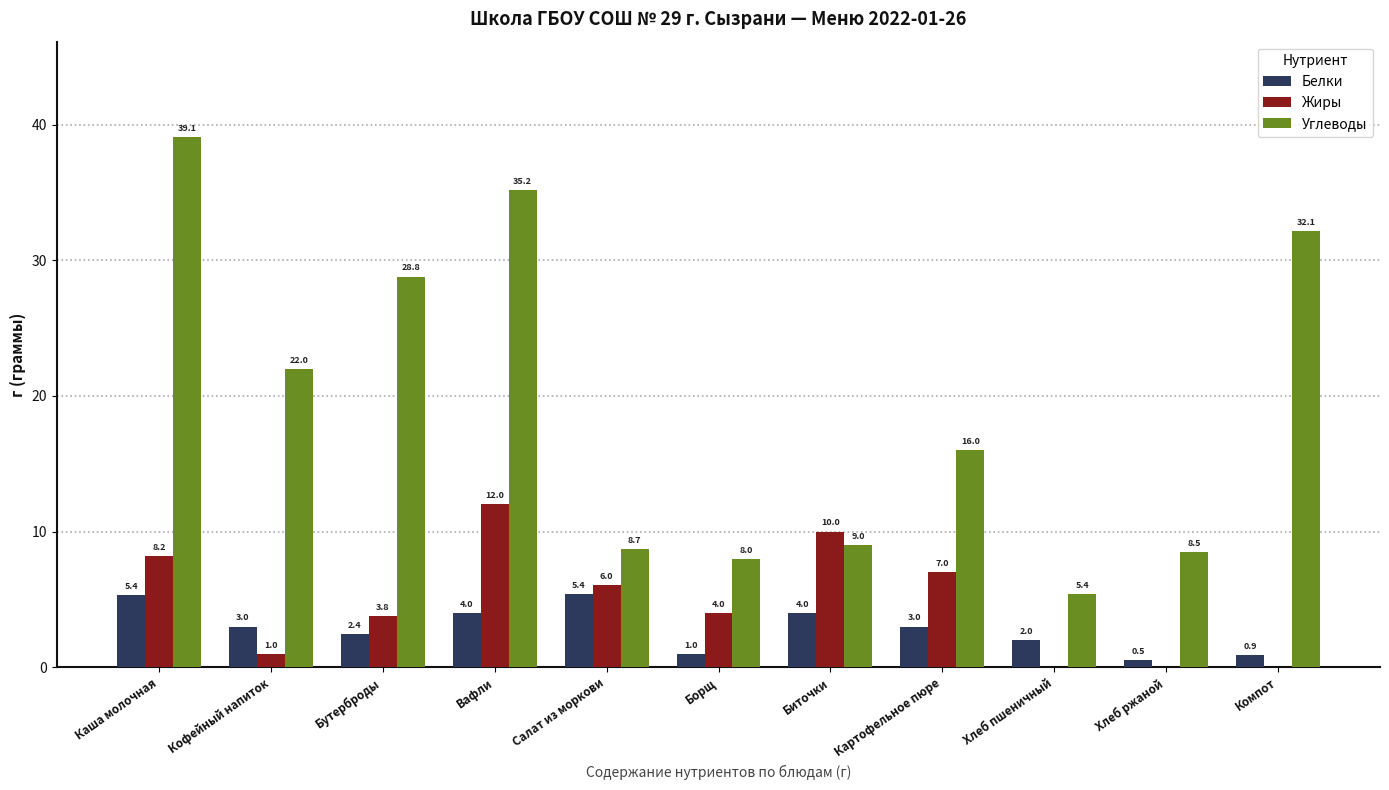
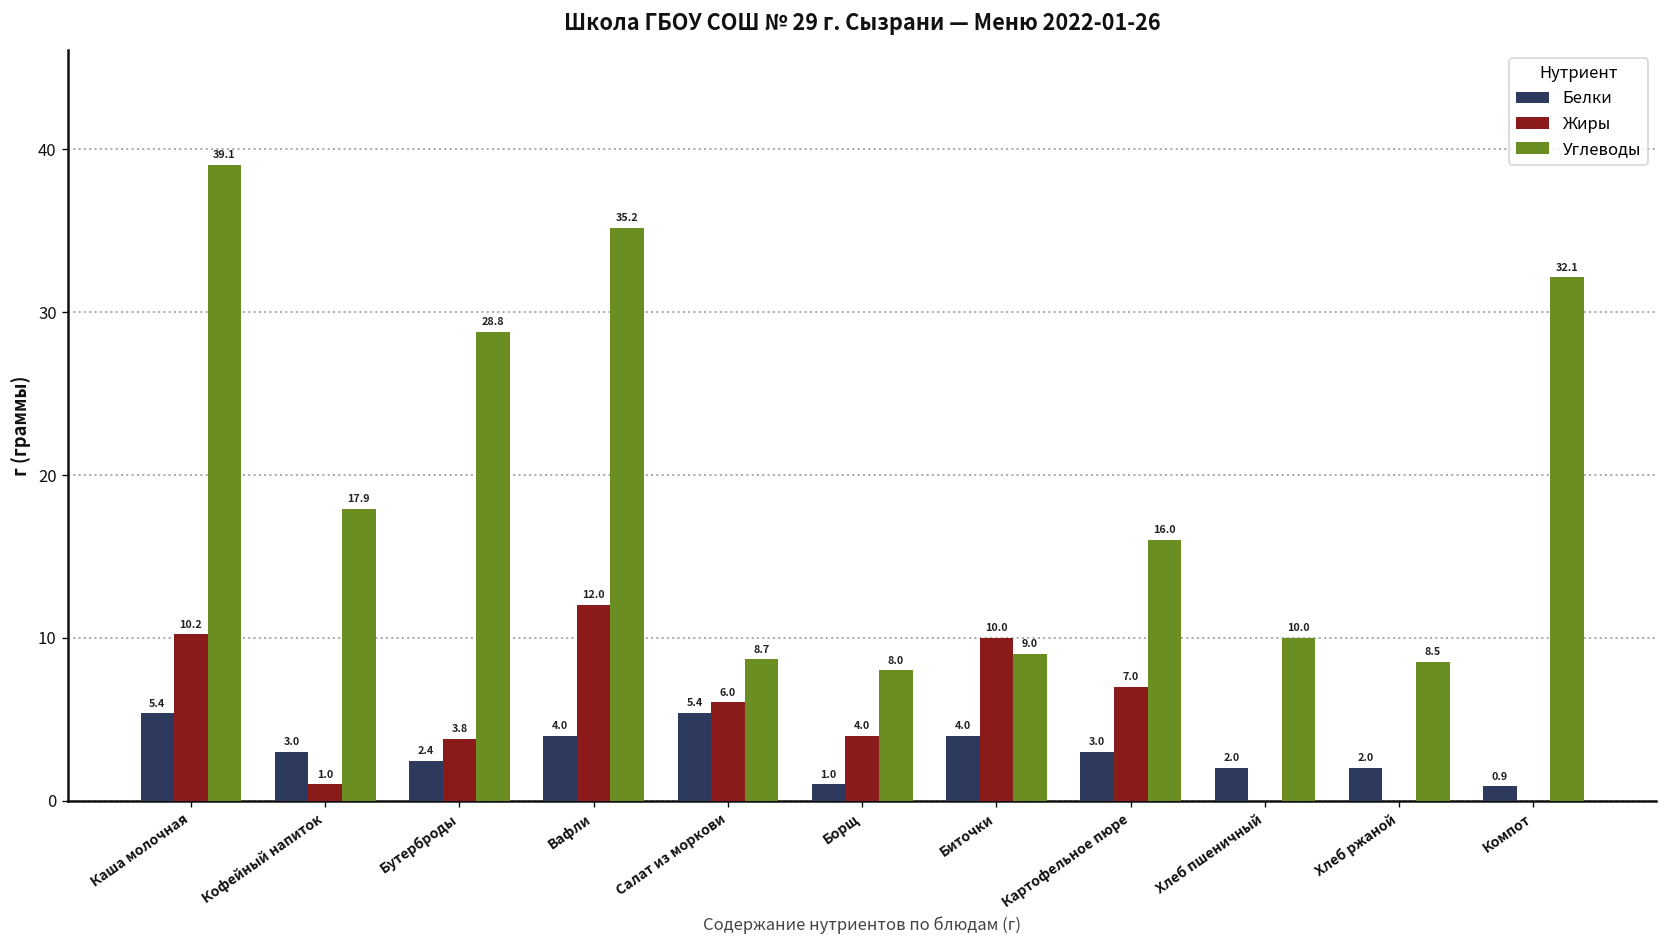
Жиры, Каша молочная: 8.2 -> 10.2
Углеводы, Кофейный напиток: 22.0 -> 17.9
Углеводы, Хлеб пшеничный: 5.4 -> 10.0
Белки, Хлеб ржаной: 0.5 -> 2.0
